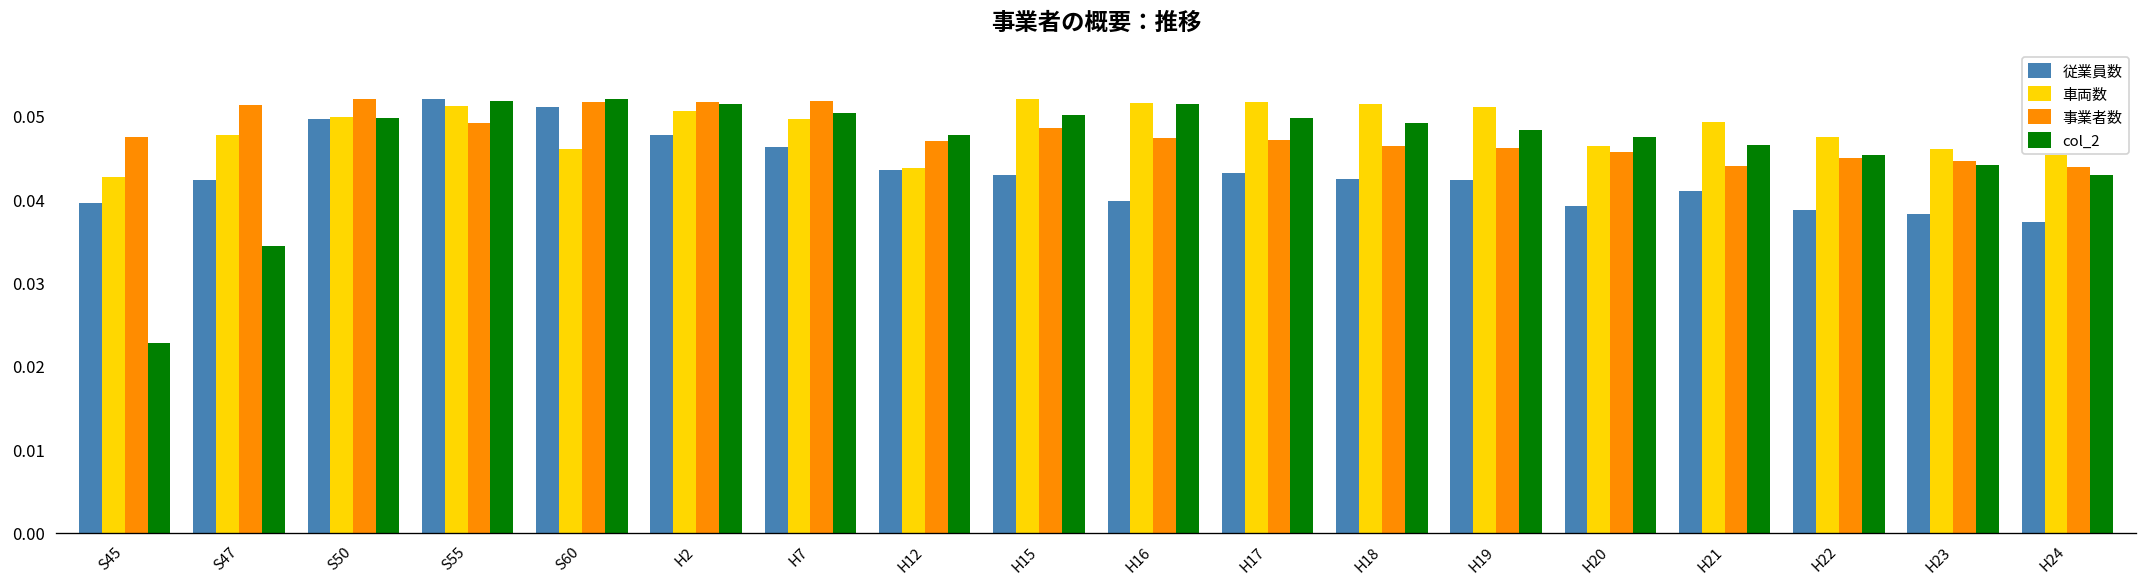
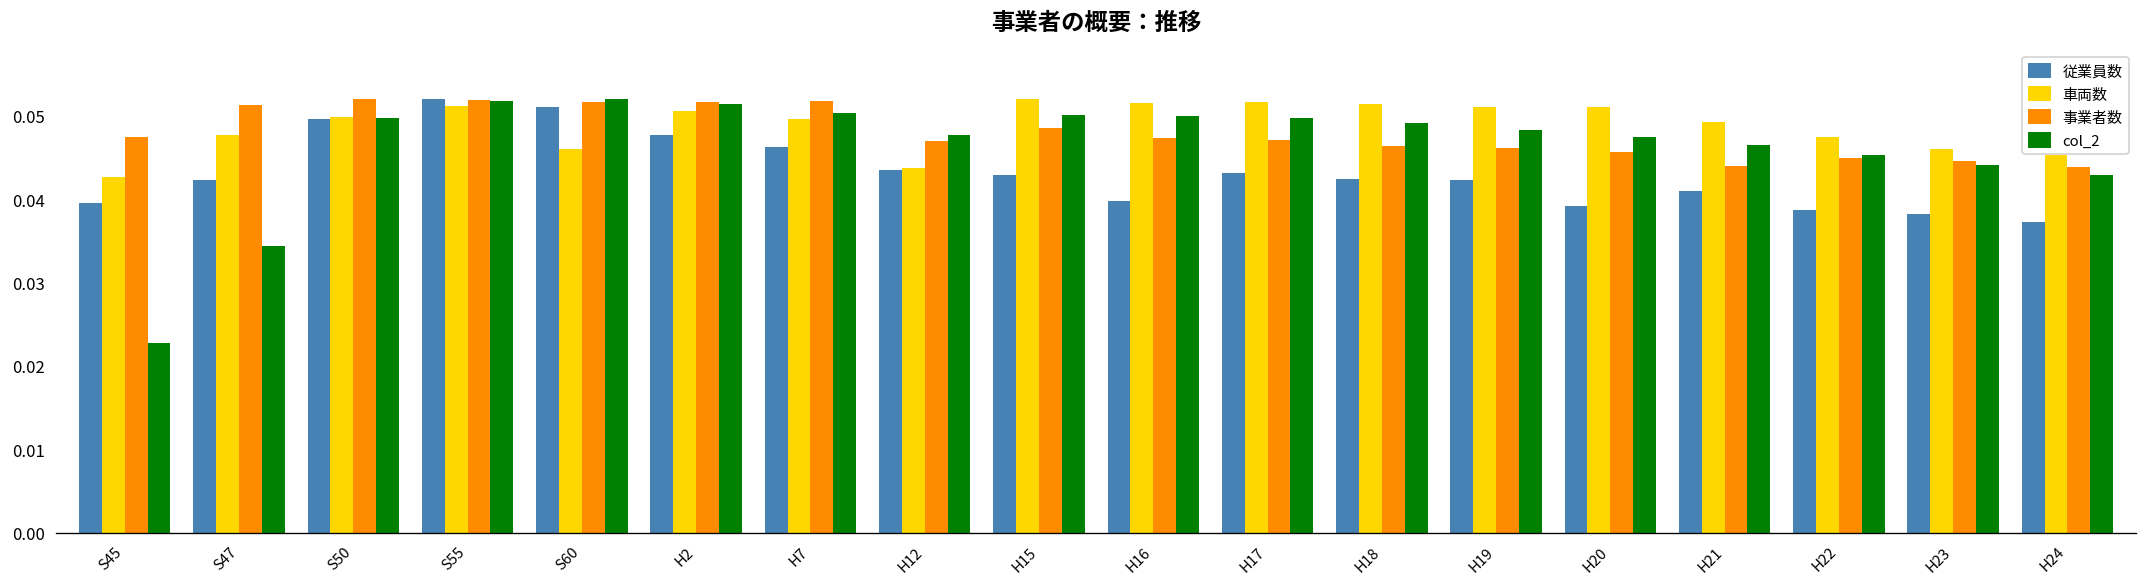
事業者数, S55: 0.049 -> 0.052
col_2, H16: 0.051 -> 0.050
車両数, H20: 0.046 -> 0.051
